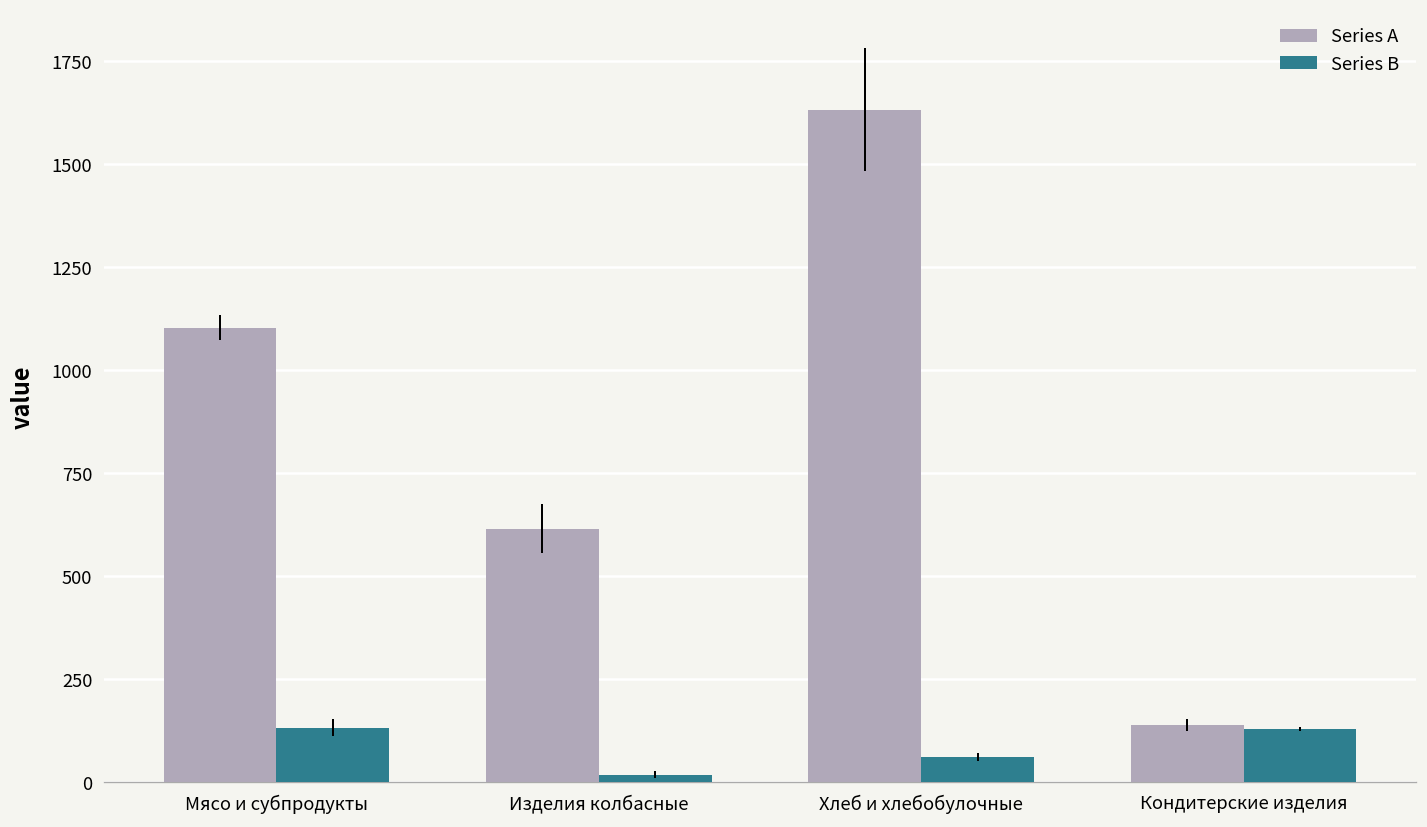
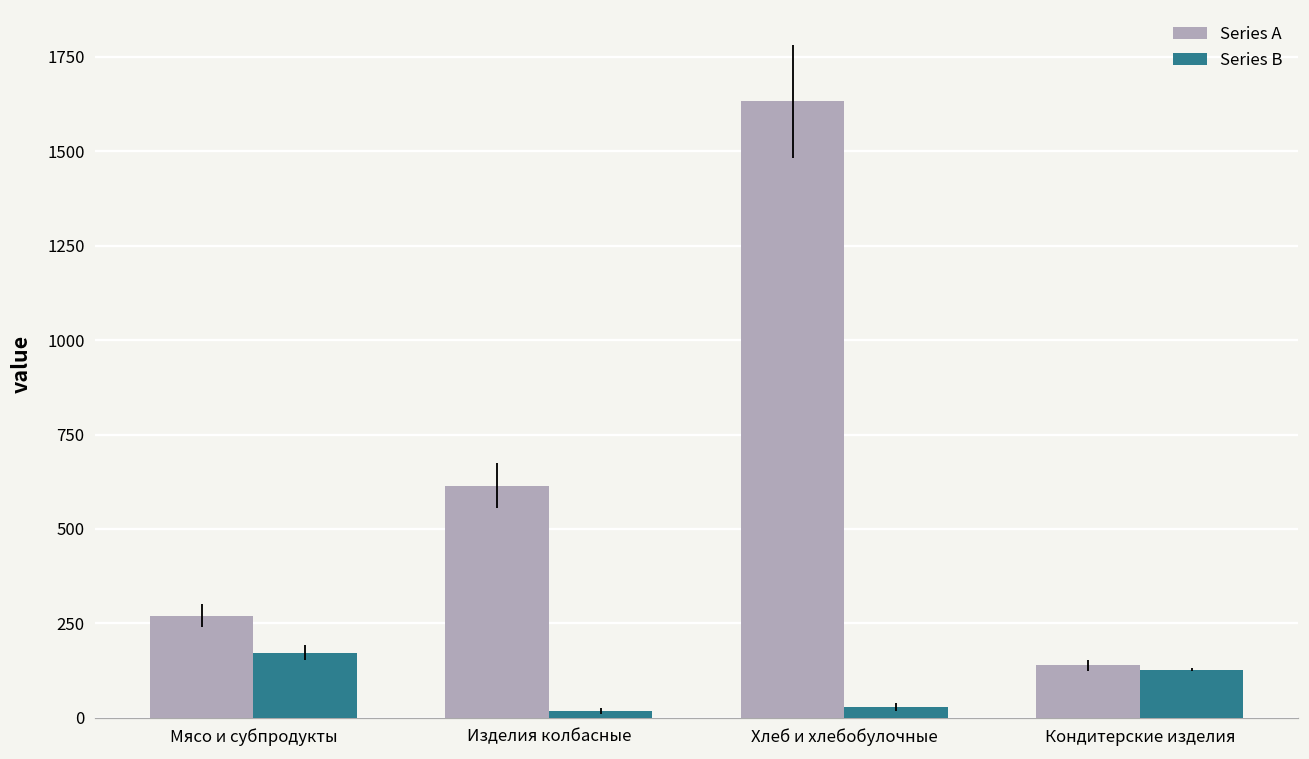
Series A, Мясо и субпродукты: 1100 -> 270
Series B, Мясо и субпродукты: 130 -> 170
Series B, Хлеб и хлебобулочные: 60 -> 30
